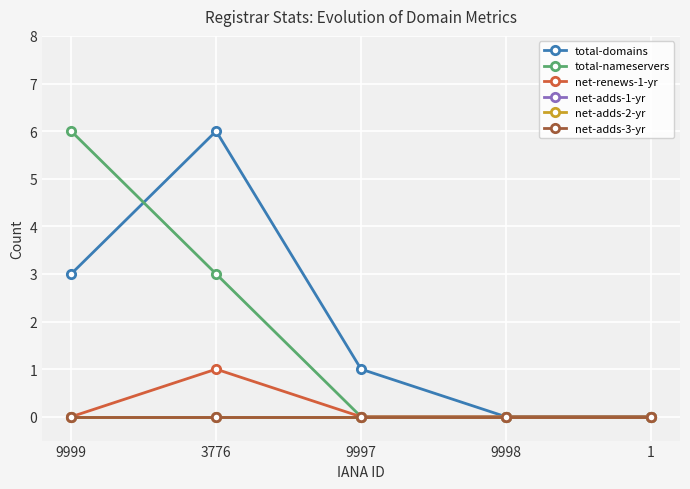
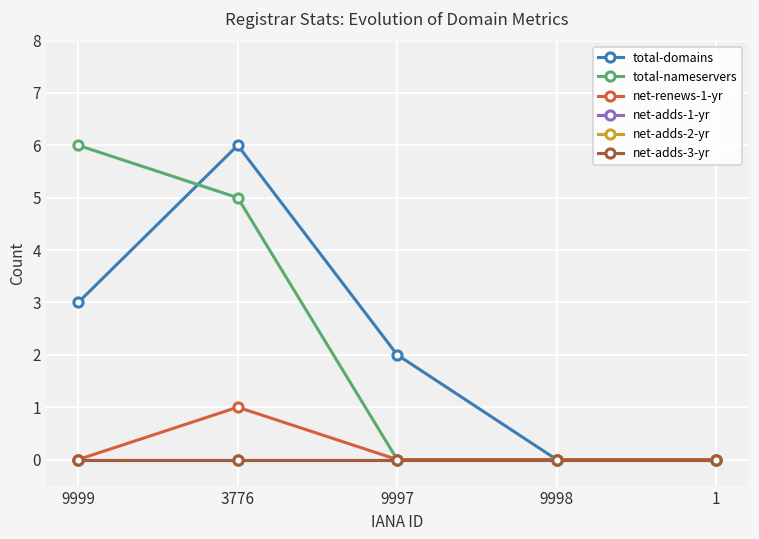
total-nameservers, 3776: 3 -> 5
total-domains, 9997: 1 -> 2
